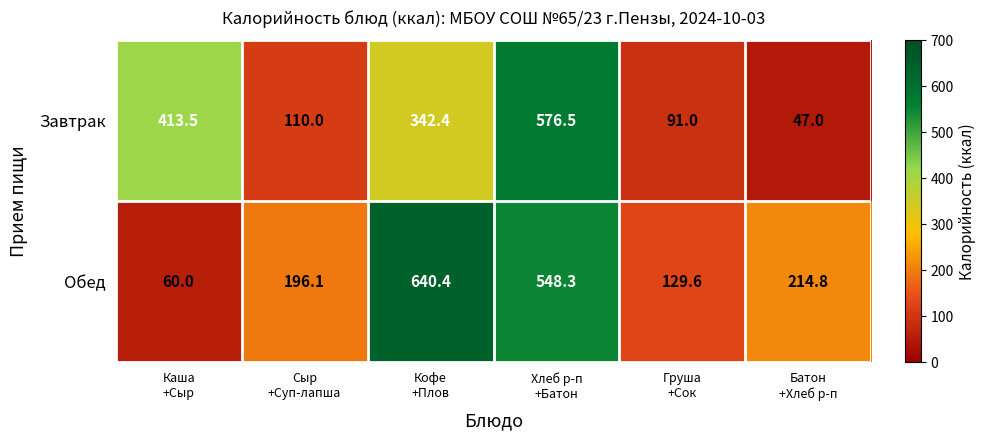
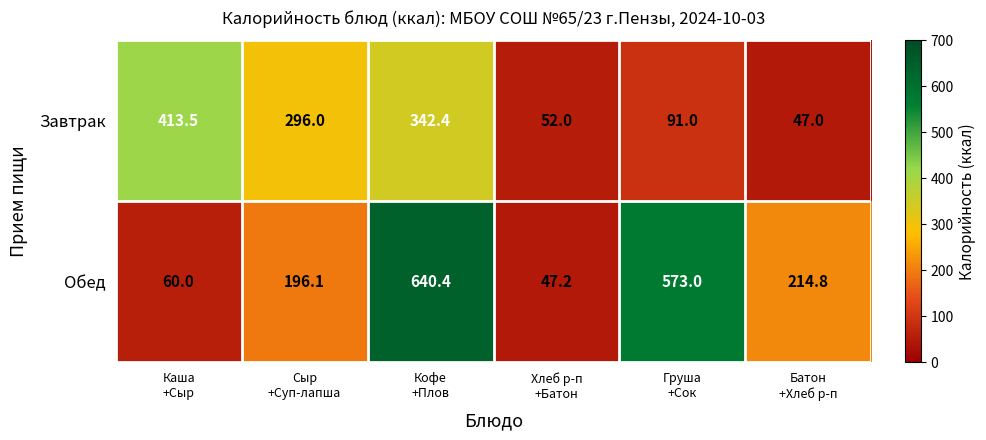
Завтрак, Сыр +Суп-лапша: 110.0 -> 296.0
Завтрак, Хлеб р-п +Батон: 576.5 -> 52.0
Обед, Хлеб р-п +Батон: 548.3 -> 47.2
Обед, Груша +Сок: 129.6 -> 573.0
